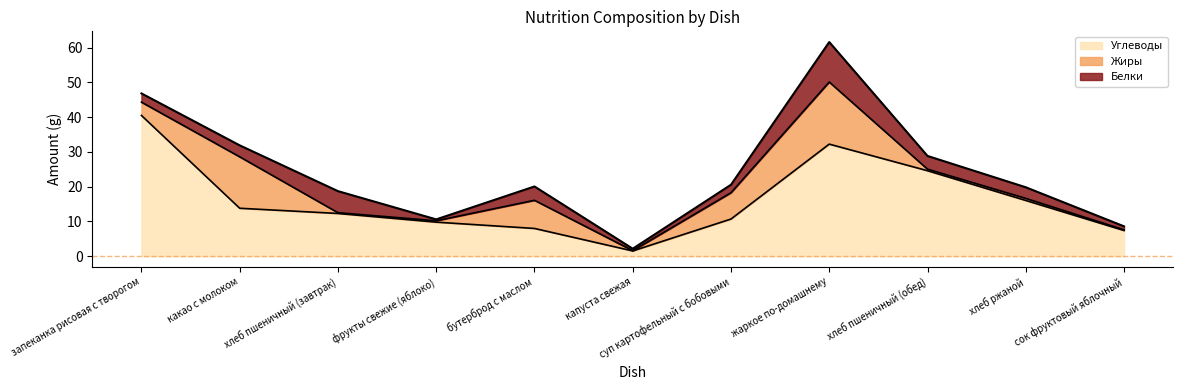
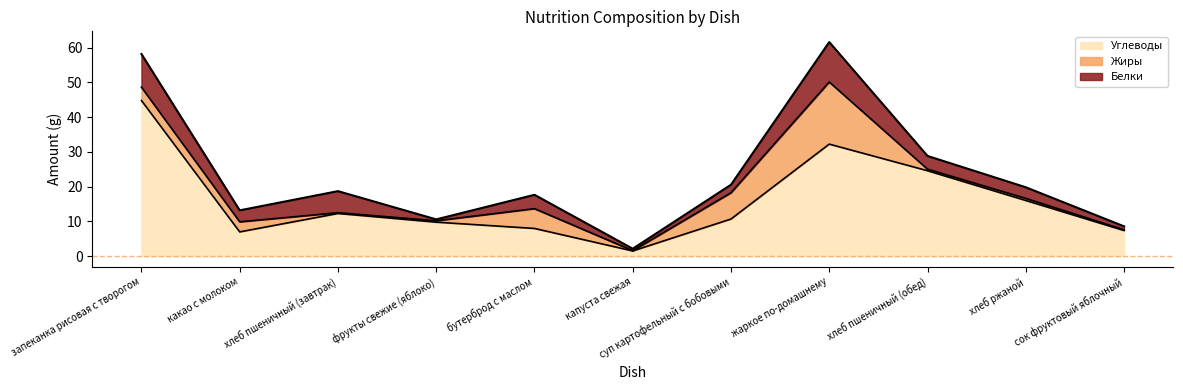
Углеводы, запеканка рисовая с творогом: 41 -> 45
Белки, запеканка рисовая с творогом: 3 -> 10
Углеводы, какао с молоком: 14 -> 7
Жиры, какао с молоком: 15 -> 3
Жиры, бутерброд с маслом: 8 -> 6
